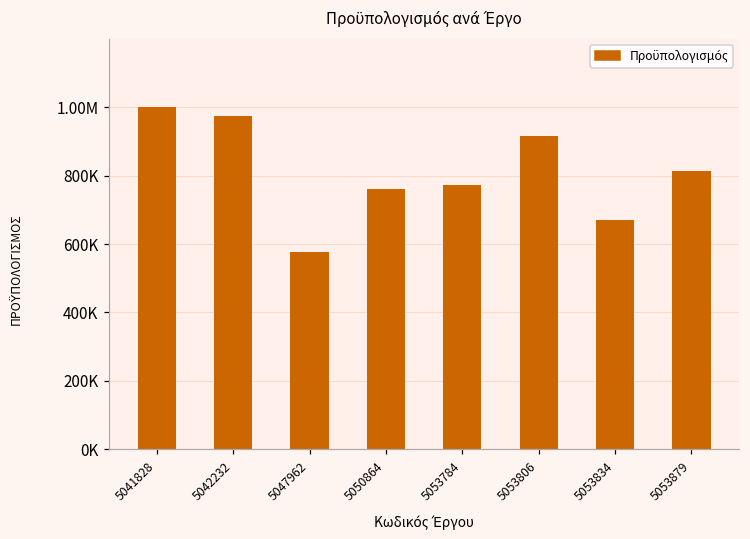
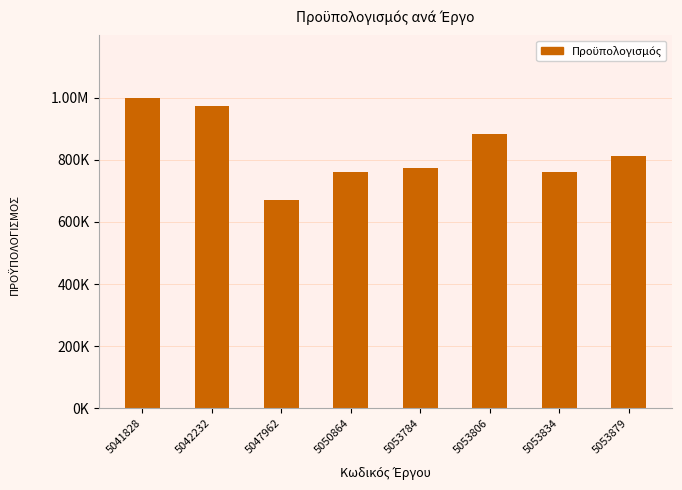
5047962: 580000 -> 670000
5053806: 920000 -> 880000
5053834: 670000 -> 760000
